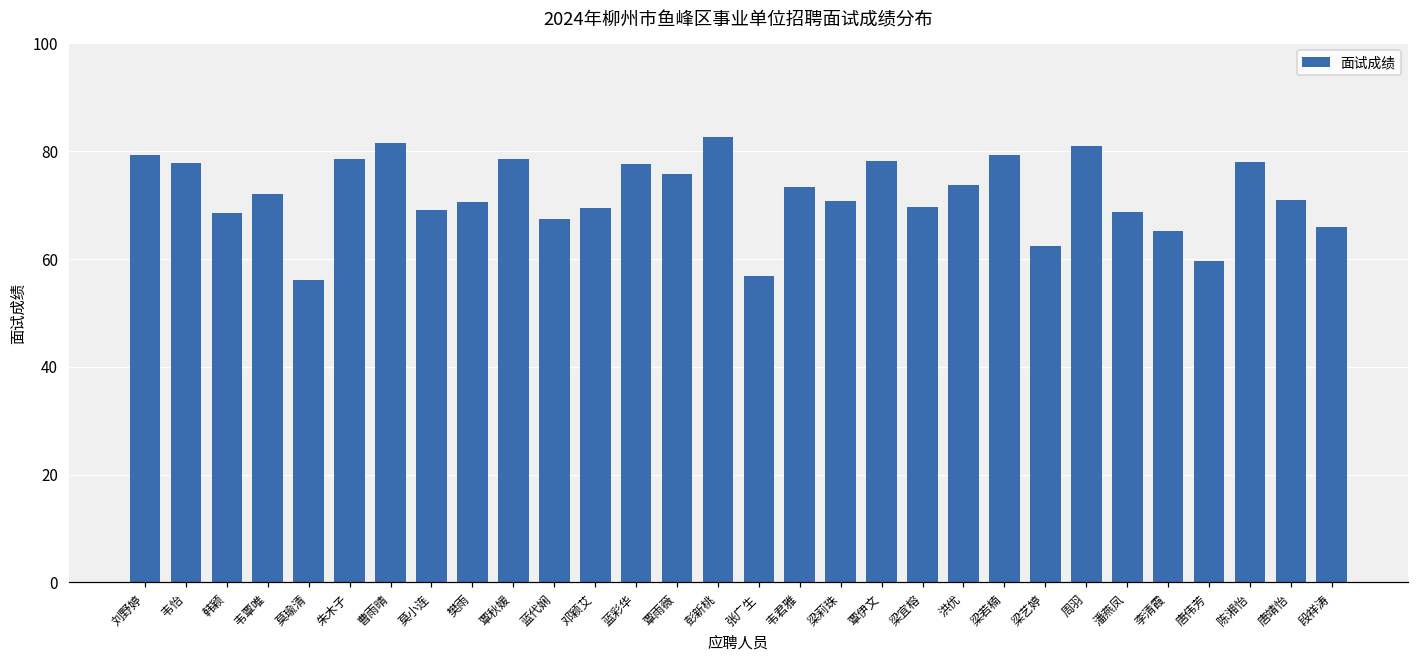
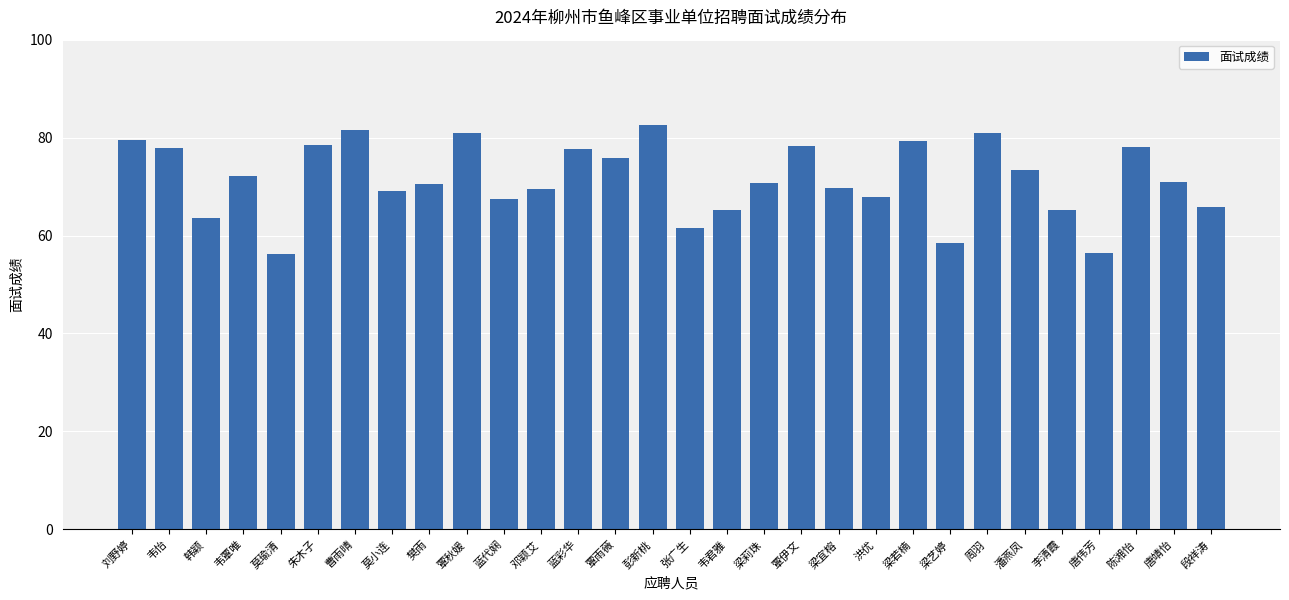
韩颖: 69 -> 64
覃秋媛: 79 -> 81
张广生: 57 -> 62
韦君雅: 73 -> 65
洪优: 74 -> 68
梁艺婷: 62 -> 58
潘燕凤: 69 -> 73
唐伟芳: 60 -> 56
